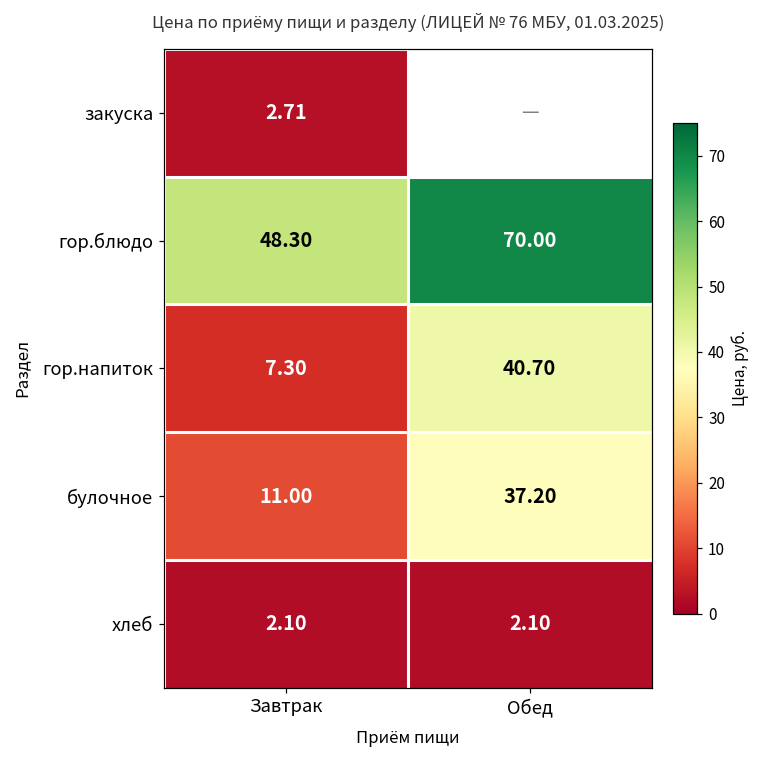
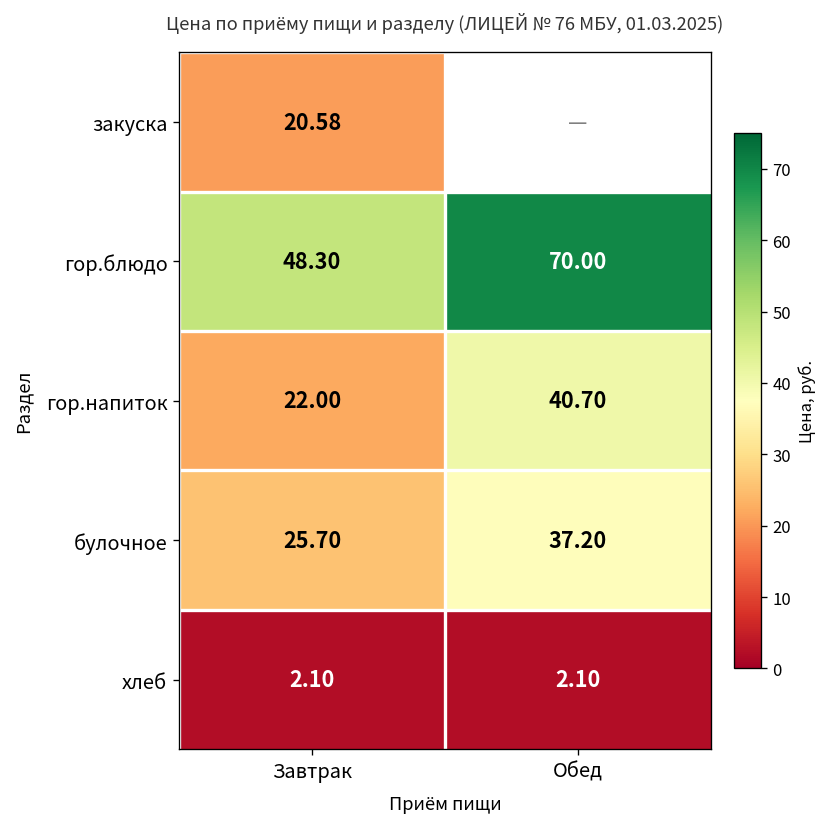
закуска, Завтрак: 2.71 -> 20.58
гор.напиток, Завтрак: 7.30 -> 22.00
булочное, Завтрак: 11.00 -> 25.70
